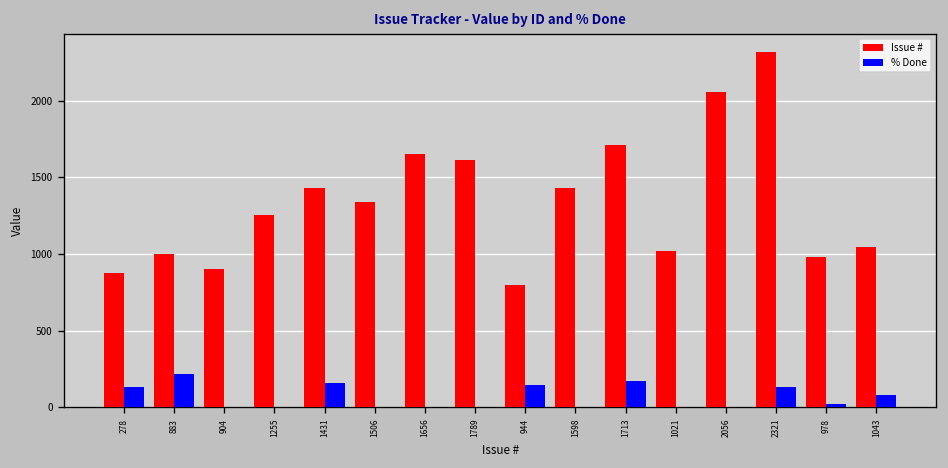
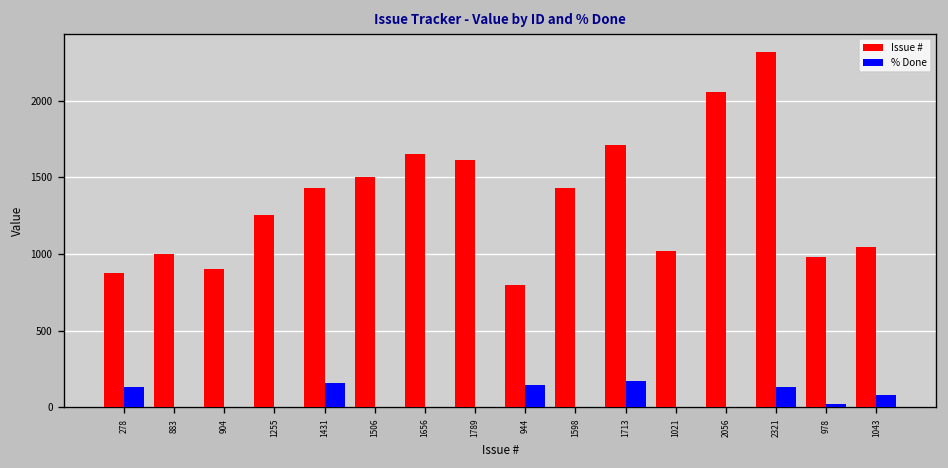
% Done, 883: 220 -> 0
Issue #, 1506: 1340 -> 1510
